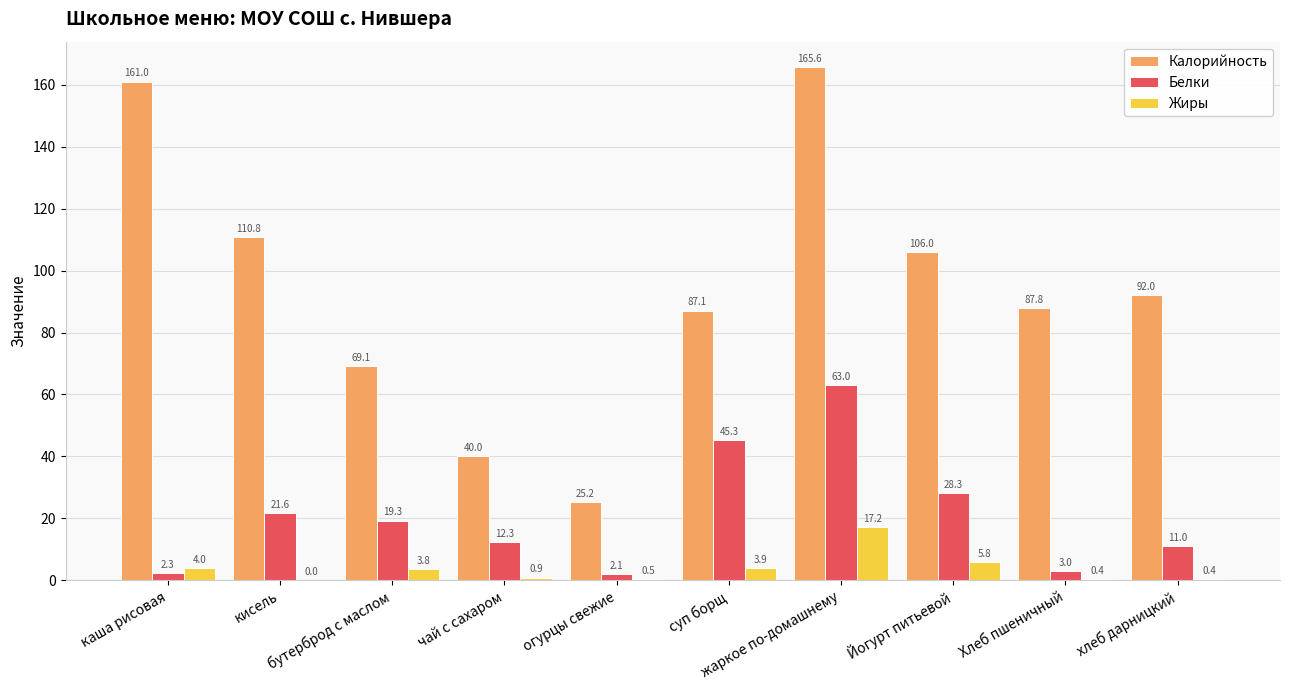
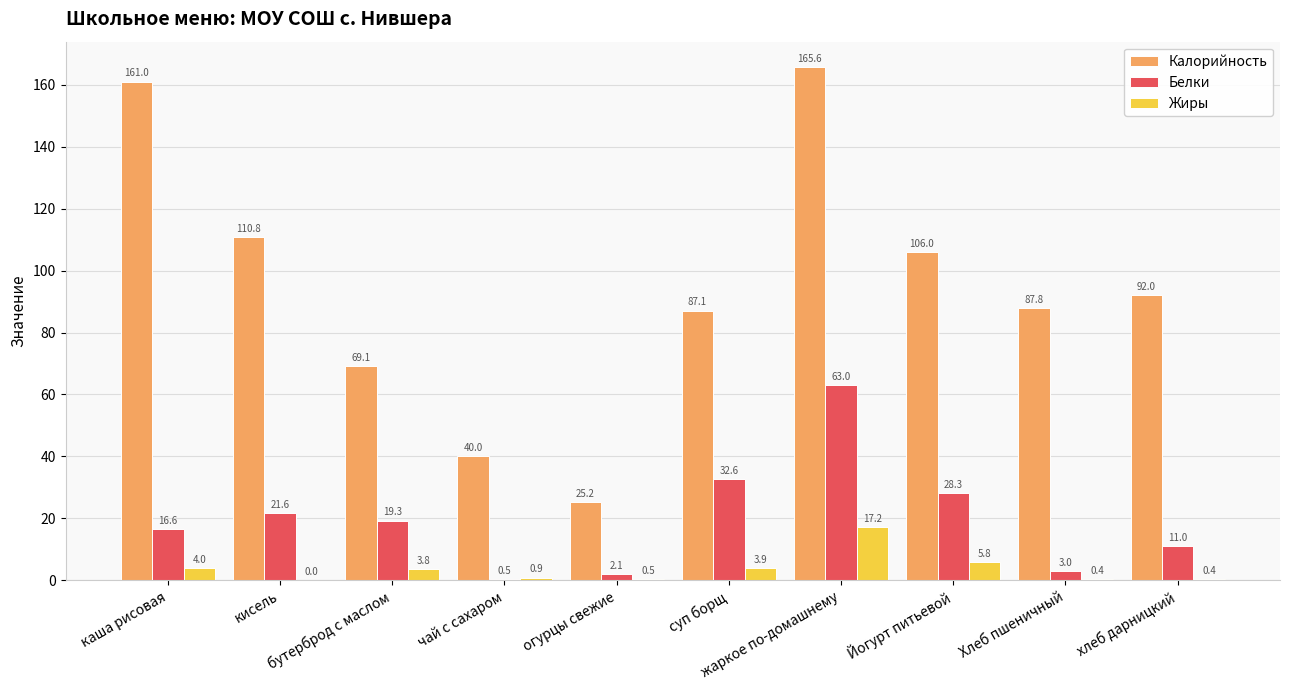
Белки, каша рисовая: 2.3 -> 16.6
Белки, чай с сахаром: 12.3 -> 0.5
Белки, суп борщ: 45.3 -> 32.6
